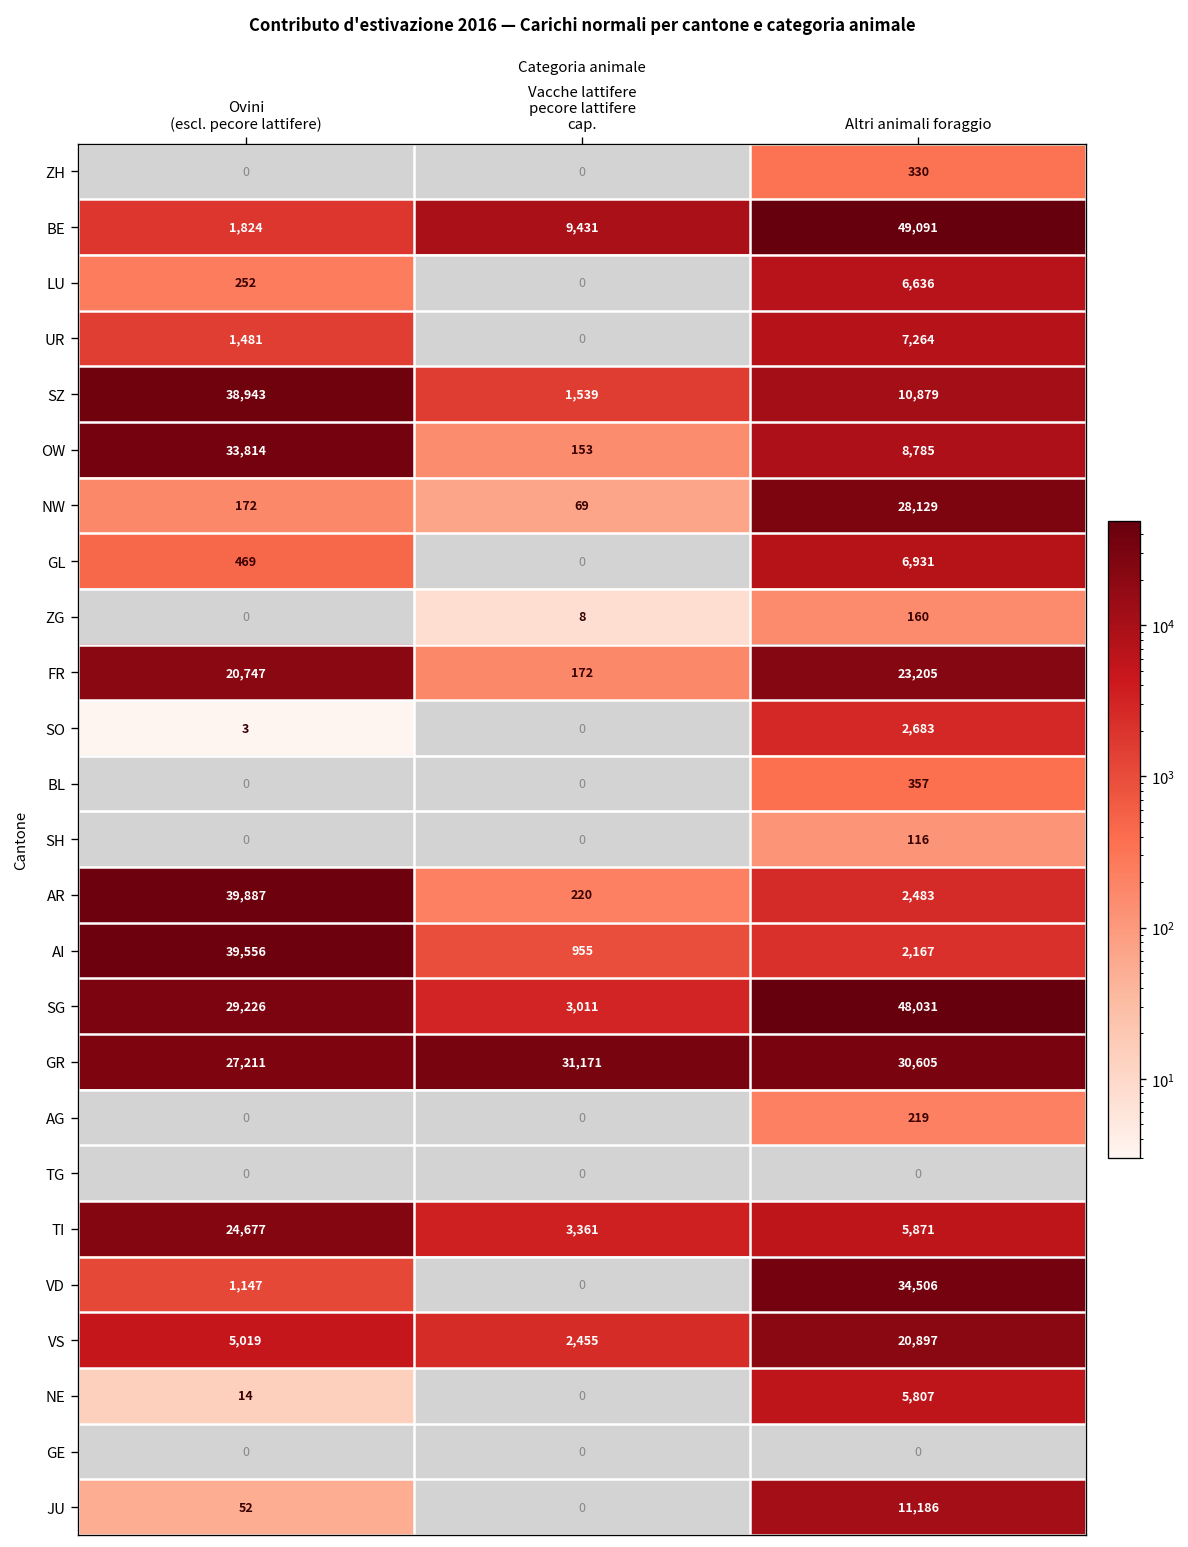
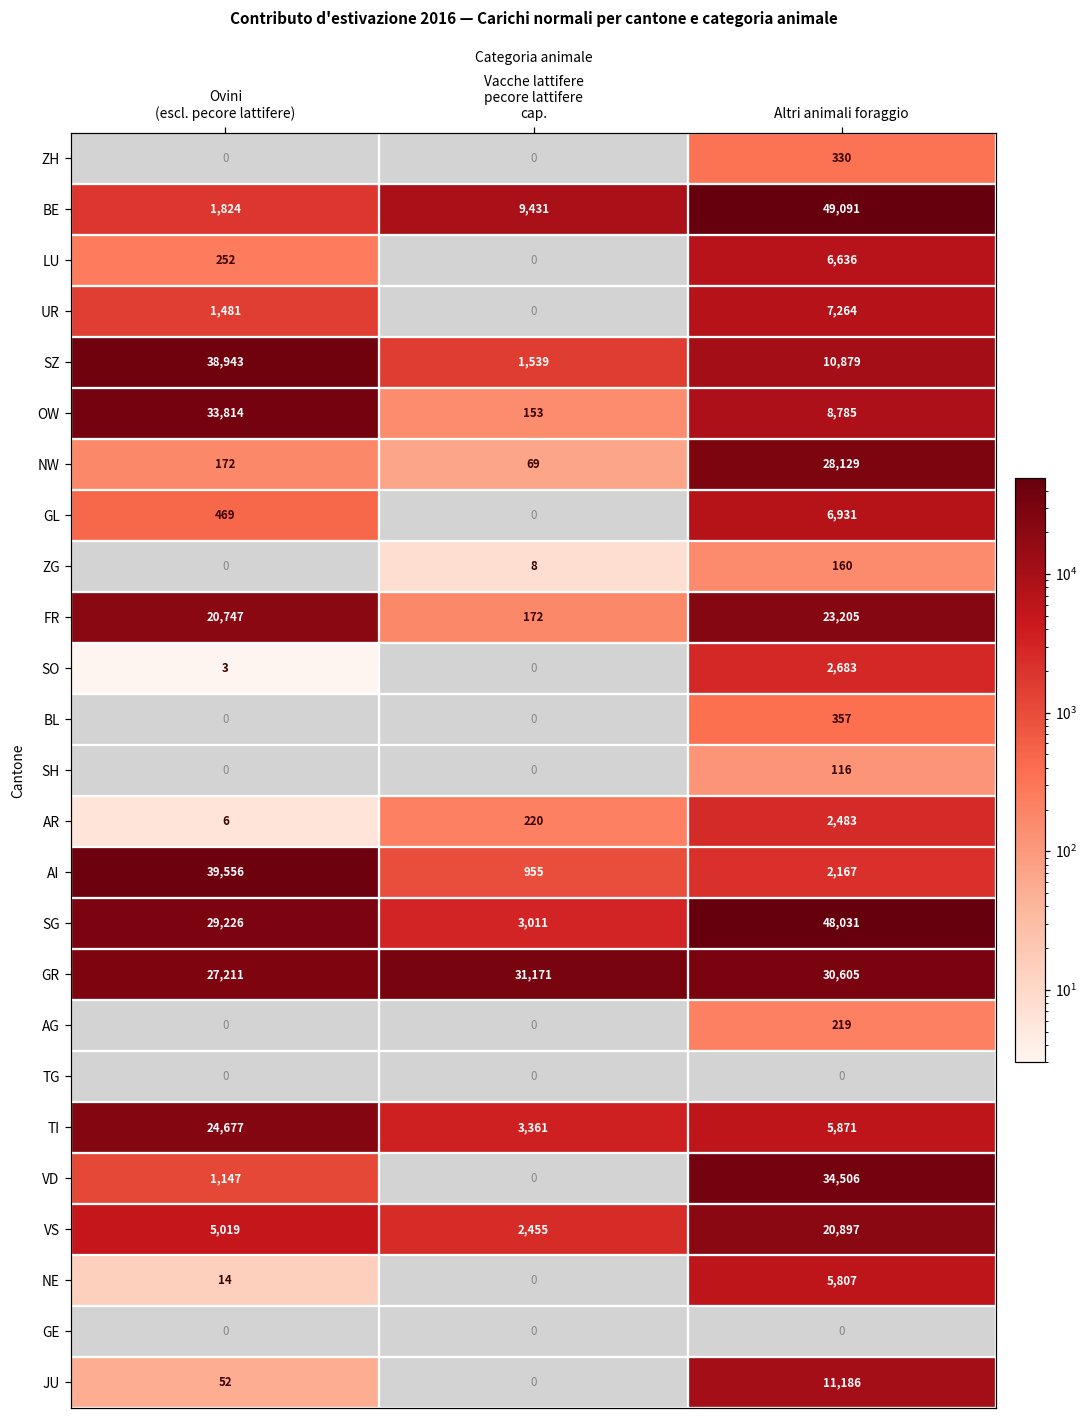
AR, Ovini (escl. pecore lattifere): 39,887 -> 6
